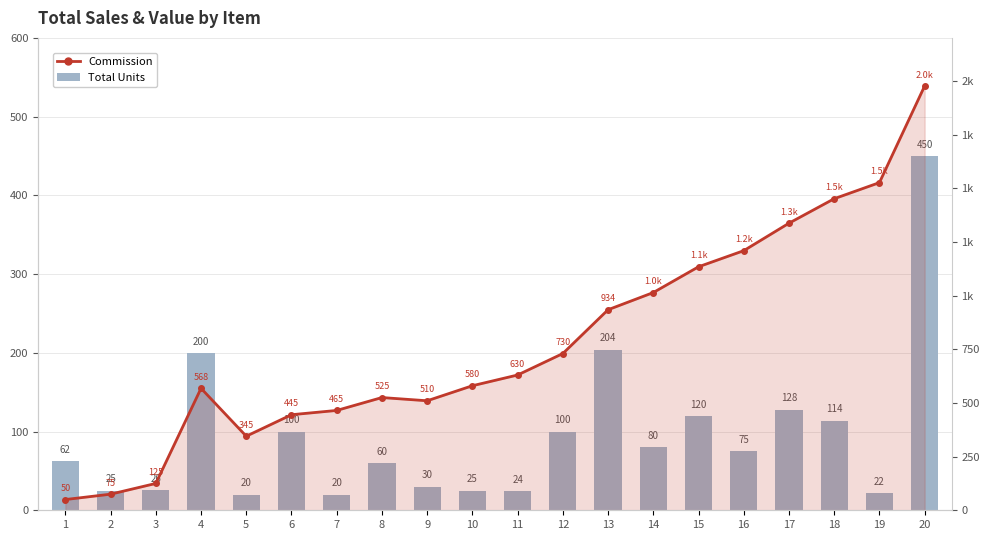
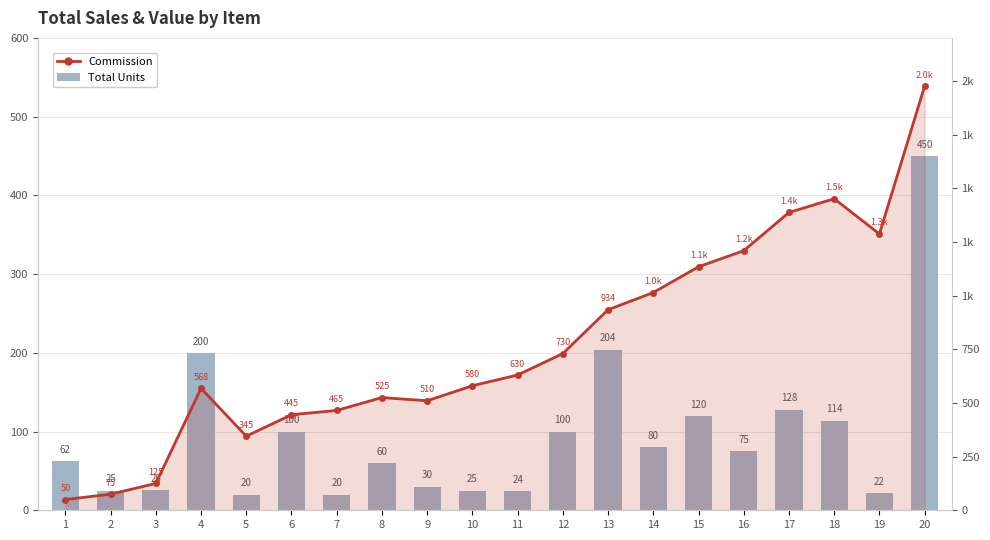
Commission, 17: 1.3k -> 1.4k
Commission, 19: 1.5k -> 1.3k
